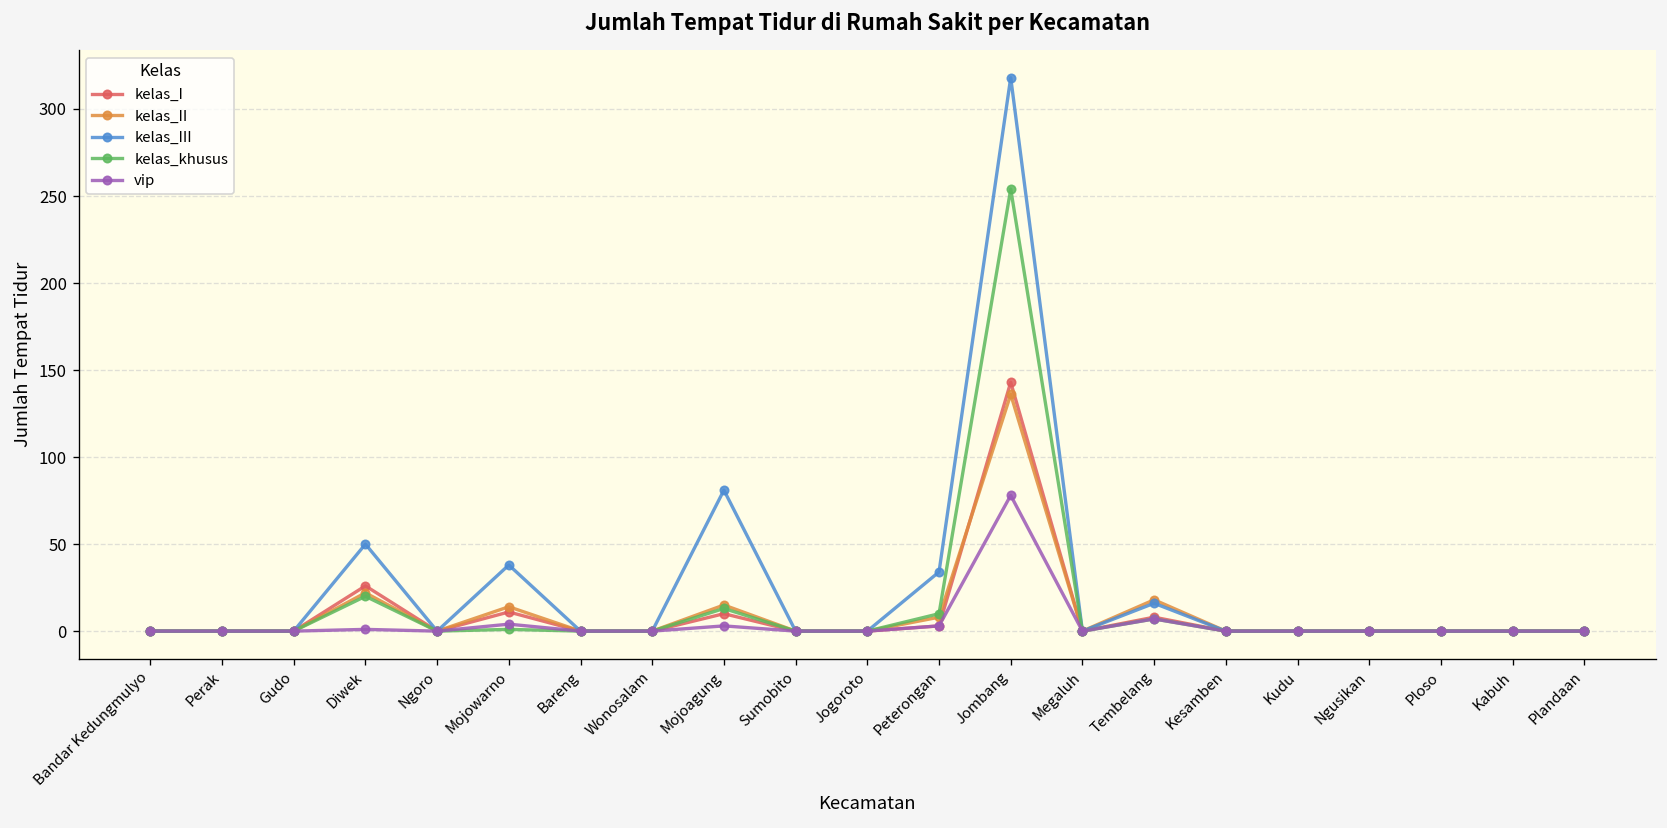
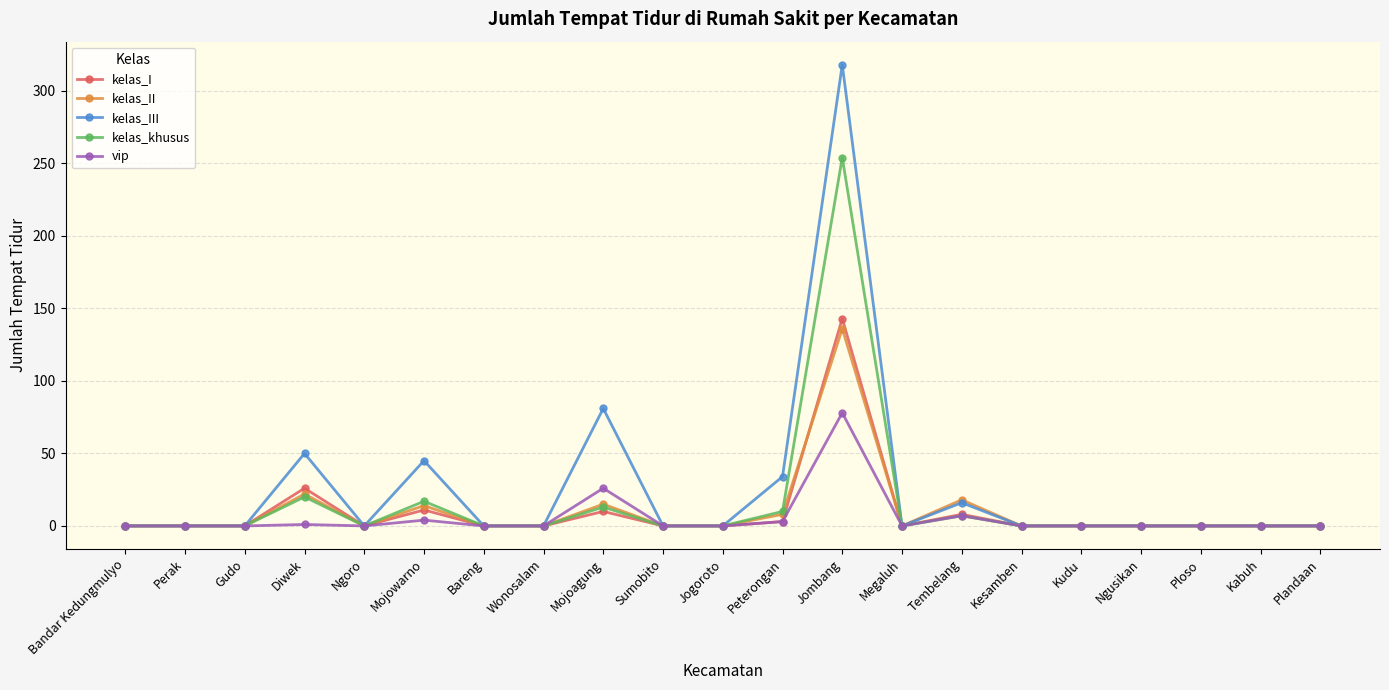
kelas_III, Mojowarno: 38 -> 45
kelas_khusus, Mojowarno: 1 -> 17
vip, Mojoagung: 3 -> 26
